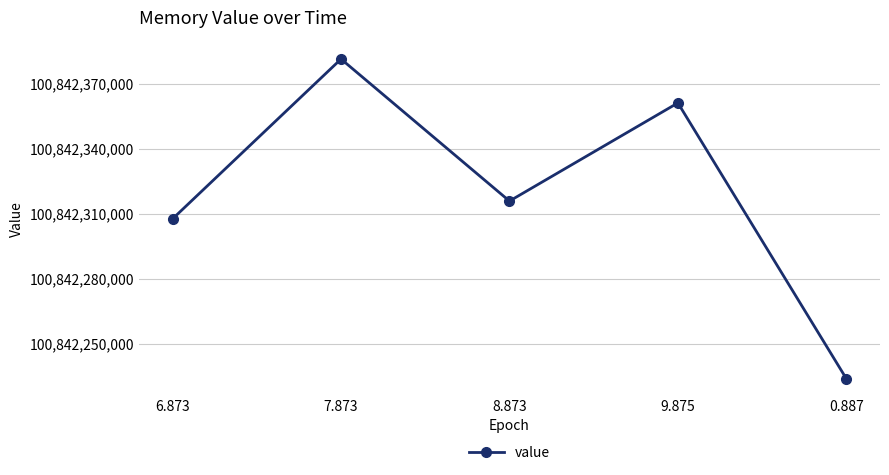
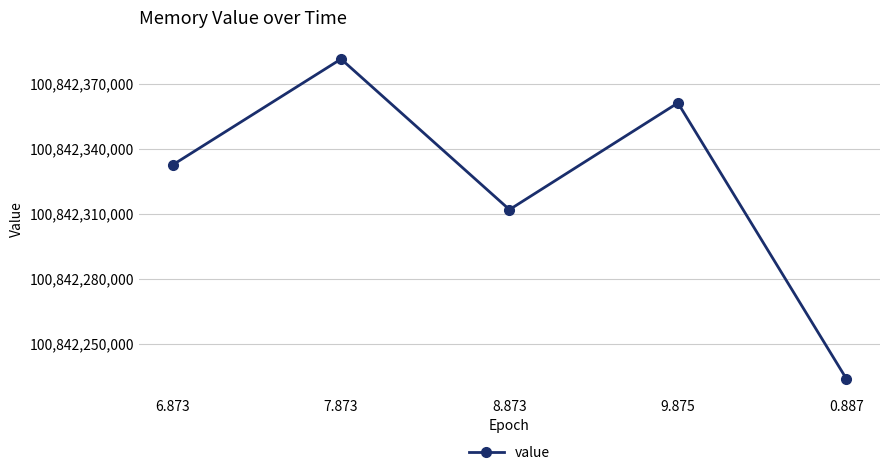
6.873: 100,842,308,000 -> 100,842,332,000
8.873: 100,842,316,000 -> 100,842,312,000
